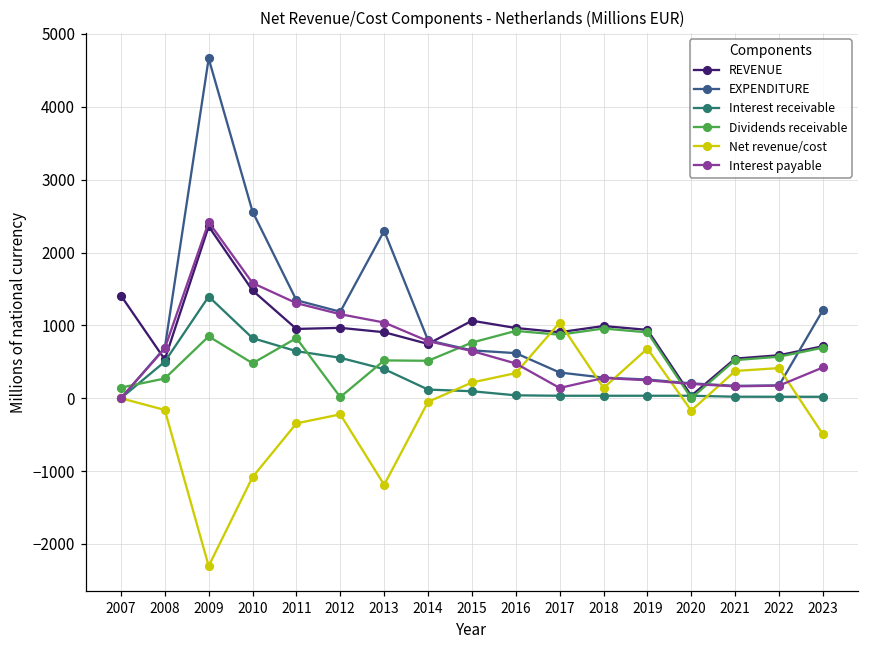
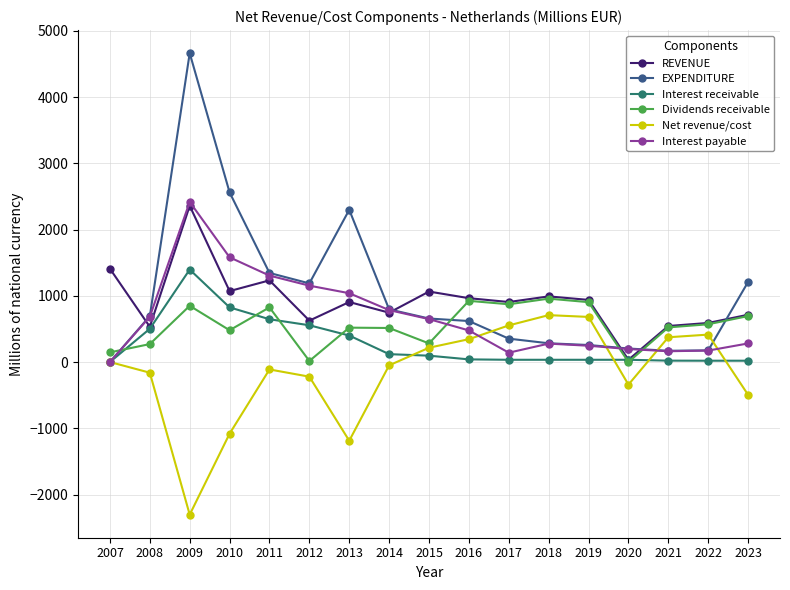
REVENUE, 2010: 1500 -> 1100
REVENUE, 2011: 1000 -> 1200
Net revenue/cost, 2011: -300 -> -100
REVENUE, 2012: 1000 -> 600
Dividends receivable, 2015: 800 -> 300
Net revenue/cost, 2017: 1000 -> 600
Net revenue/cost, 2018: 100 -> 700
Net revenue/cost, 2020: -200 -> -300
Interest payable, 2023: 400 -> 300
